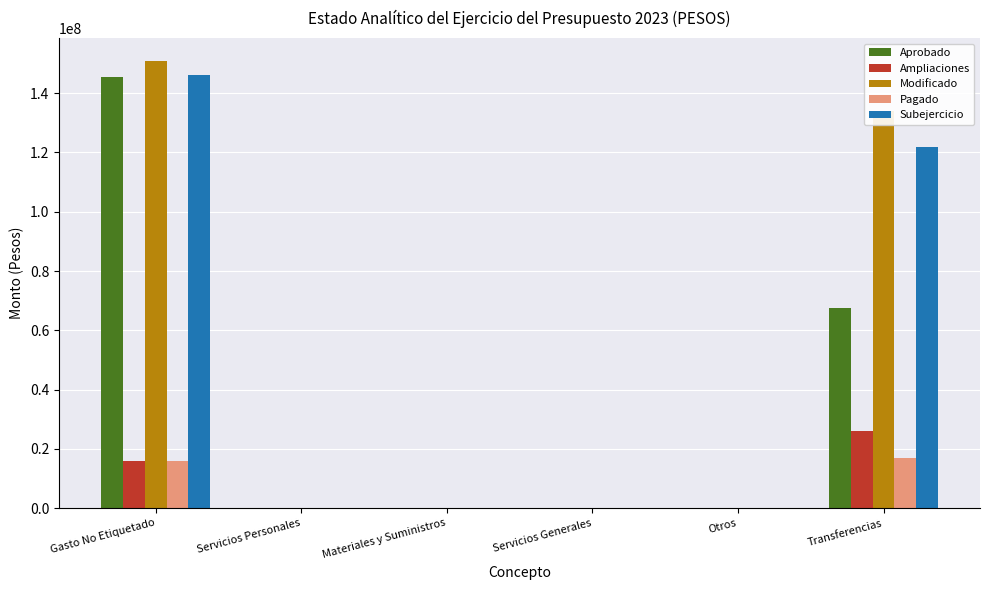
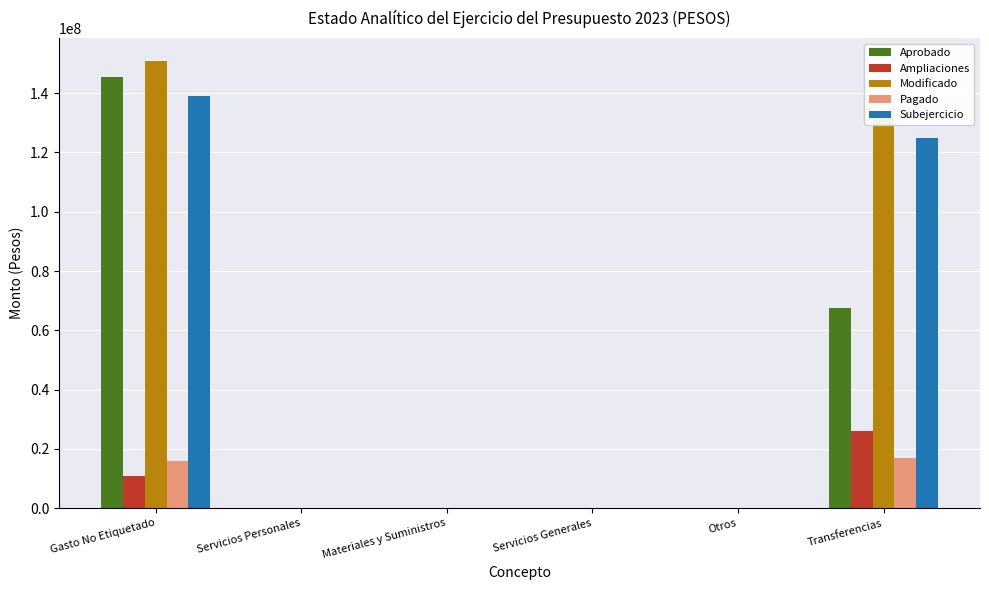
Ampliaciones, Gasto No Etiquetado: 16000000 -> 11000000
Subejercicio, Gasto No Etiquetado: 146000000 -> 139000000
Subejercicio, Transferencias: 122000000 -> 125000000
